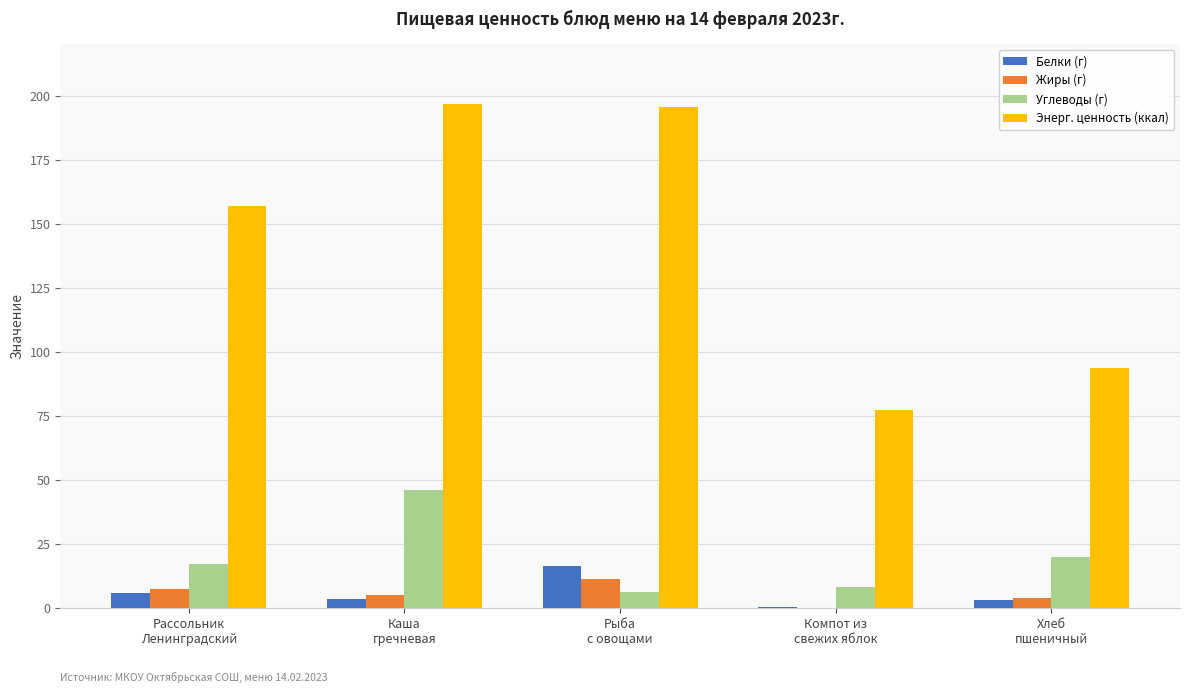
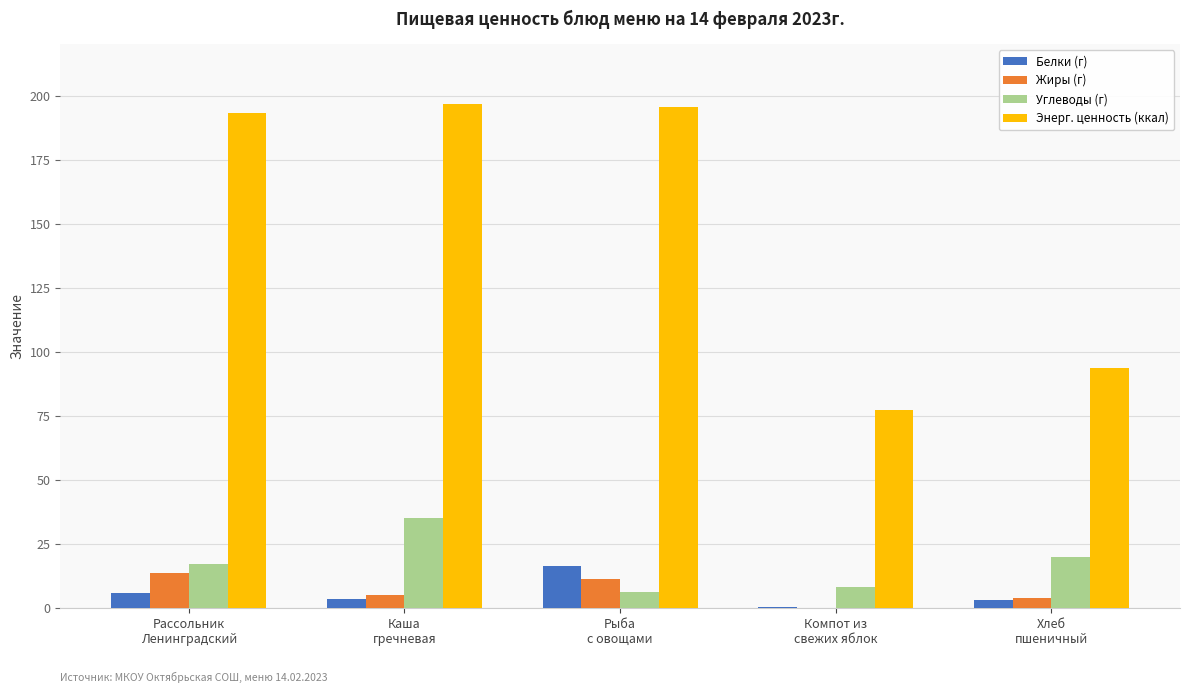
Жиры (г), Рассольник Ленинградский: 7 -> 14
Энерг. ценность (ккал), Рассольник Ленинградский: 157 -> 193
Углеводы (г), Каша гречневая: 46 -> 35
